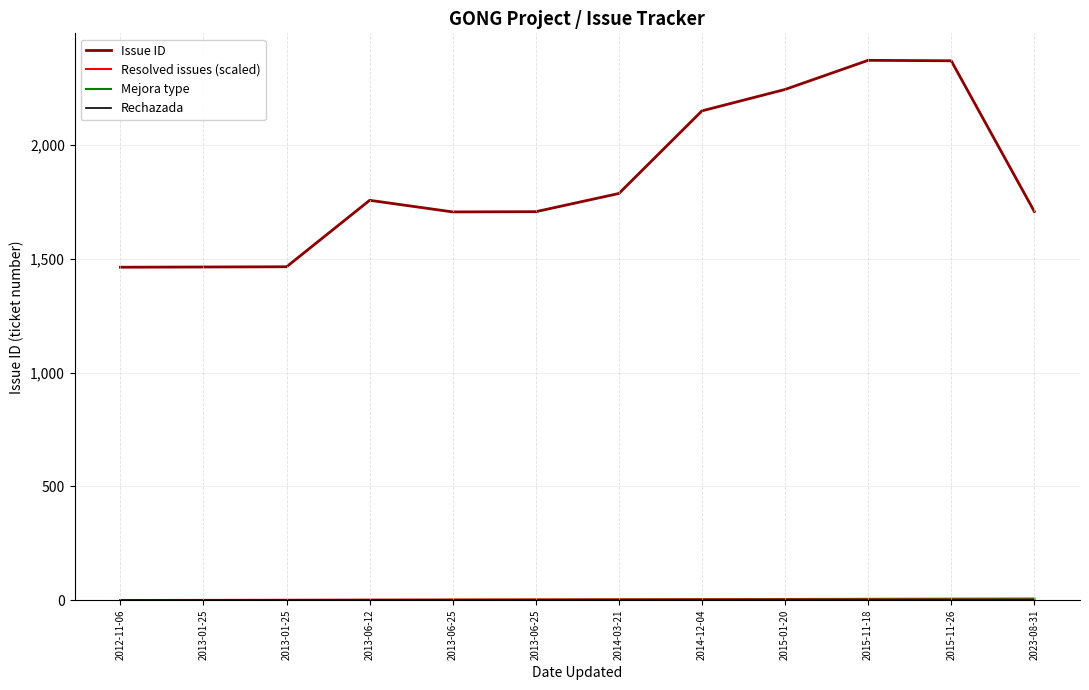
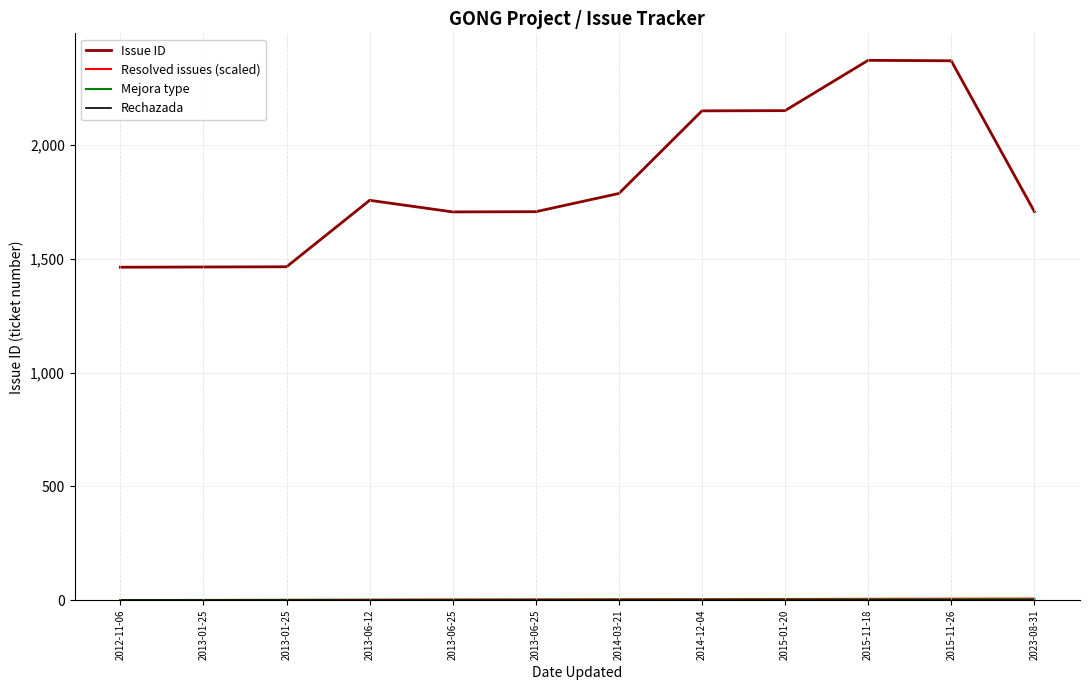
Issue ID, 2015-01-20: 2,240 -> 2,150
